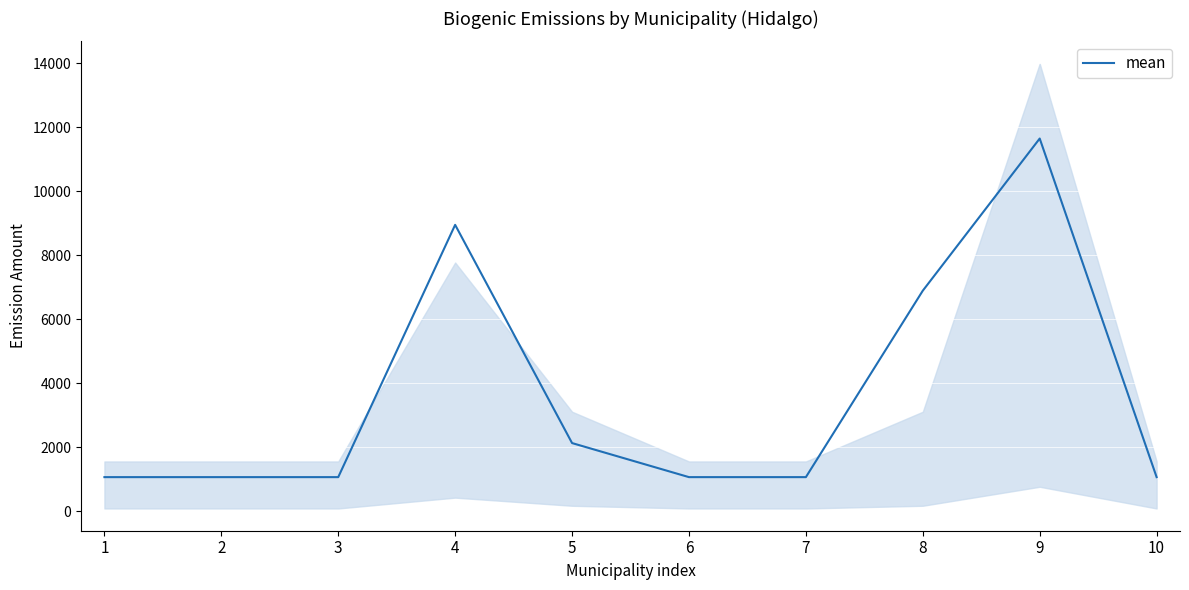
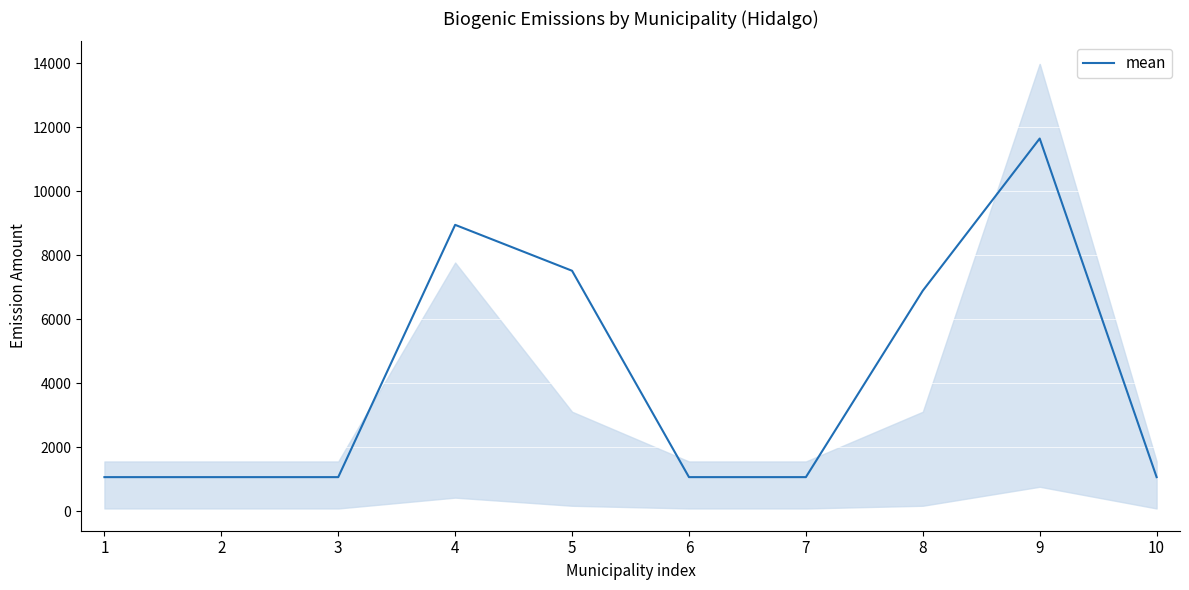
mean, 5: 2100 -> 7500
